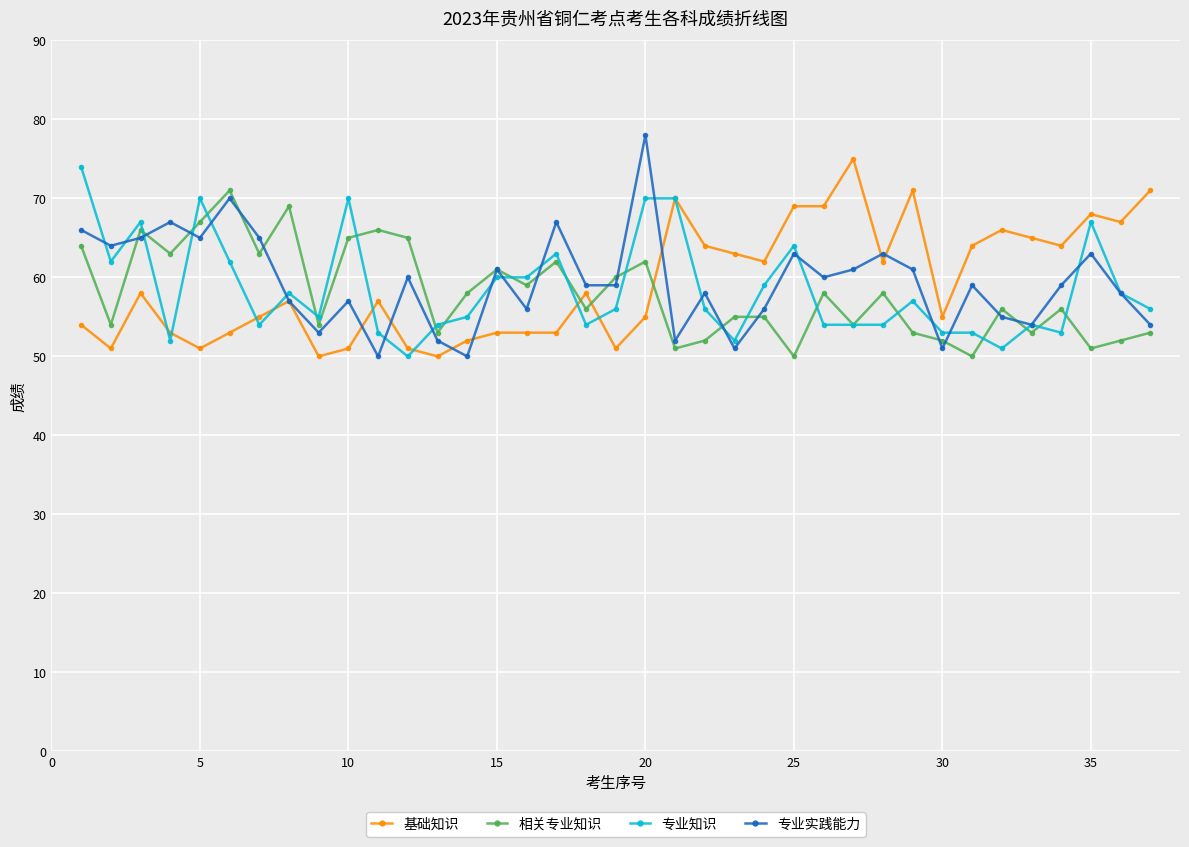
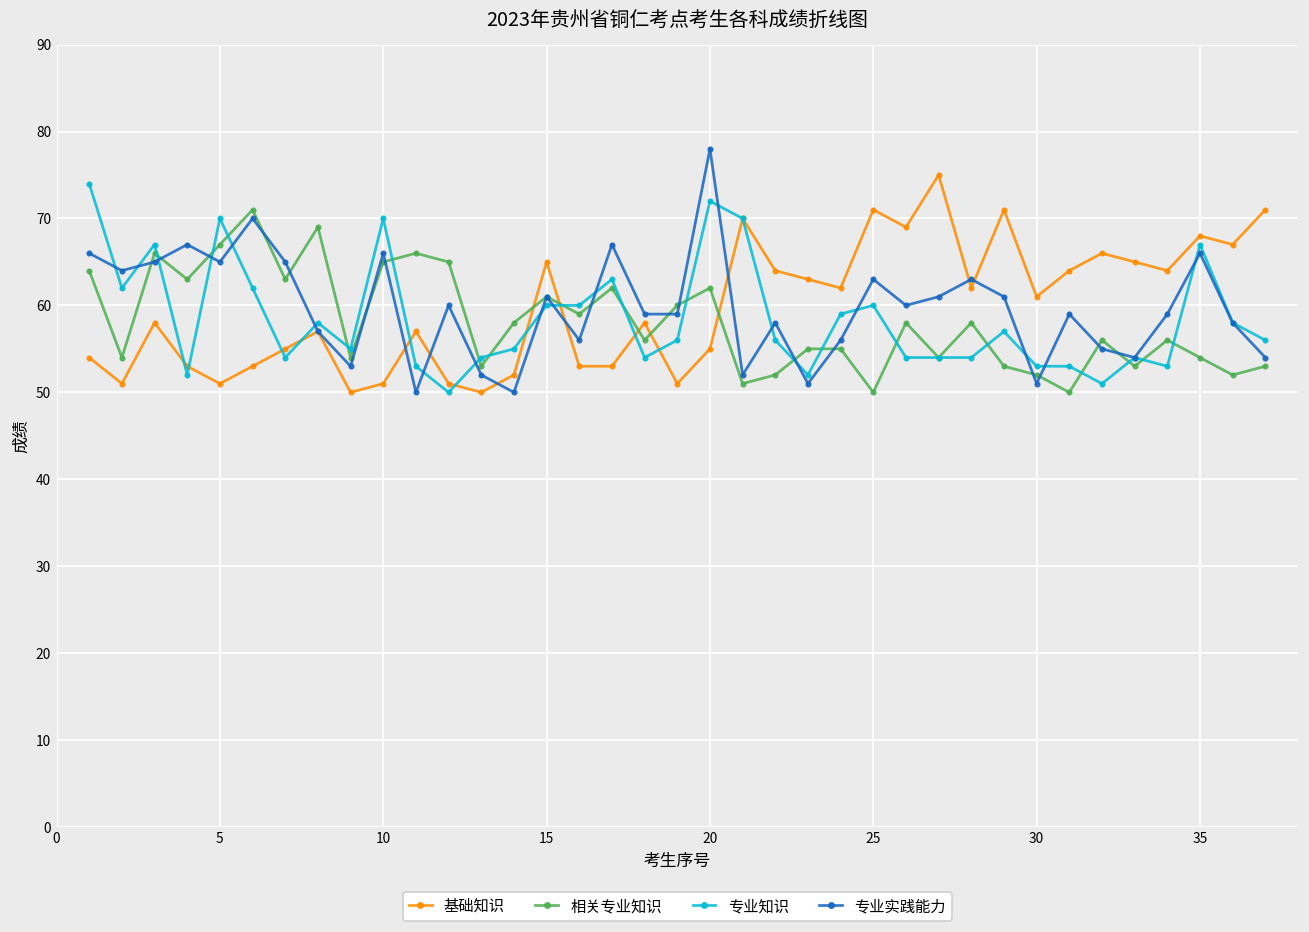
专业实践能力, 10: 57 -> 66
基础知识, 15: 53 -> 65
专业知识, 20: 70 -> 72
基础知识, 25: 69 -> 71
专业知识, 25: 64 -> 60
基础知识, 30: 55 -> 61
相关专业知识, 35: 51 -> 54
专业实践能力, 35: 63 -> 66
